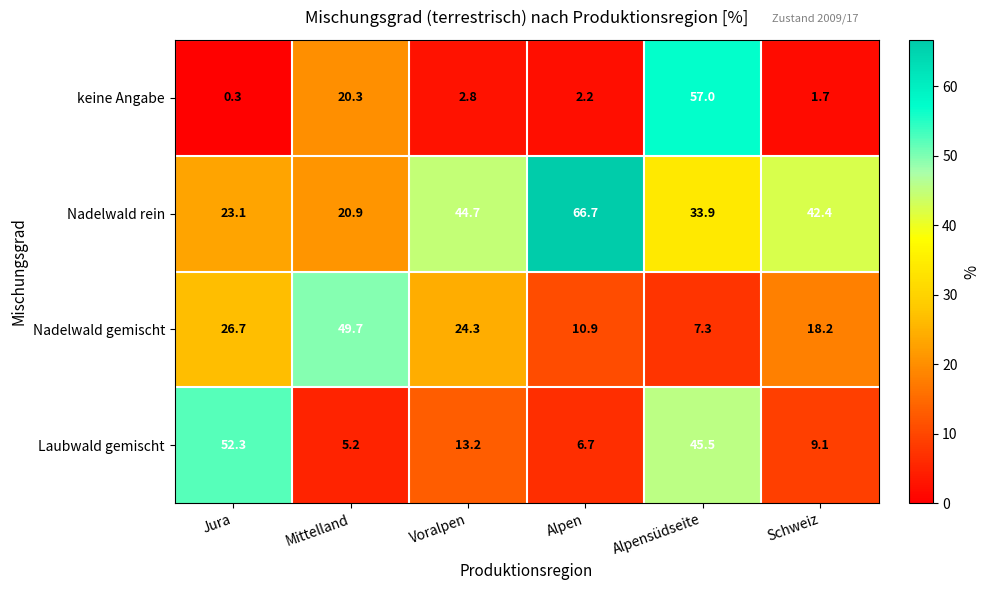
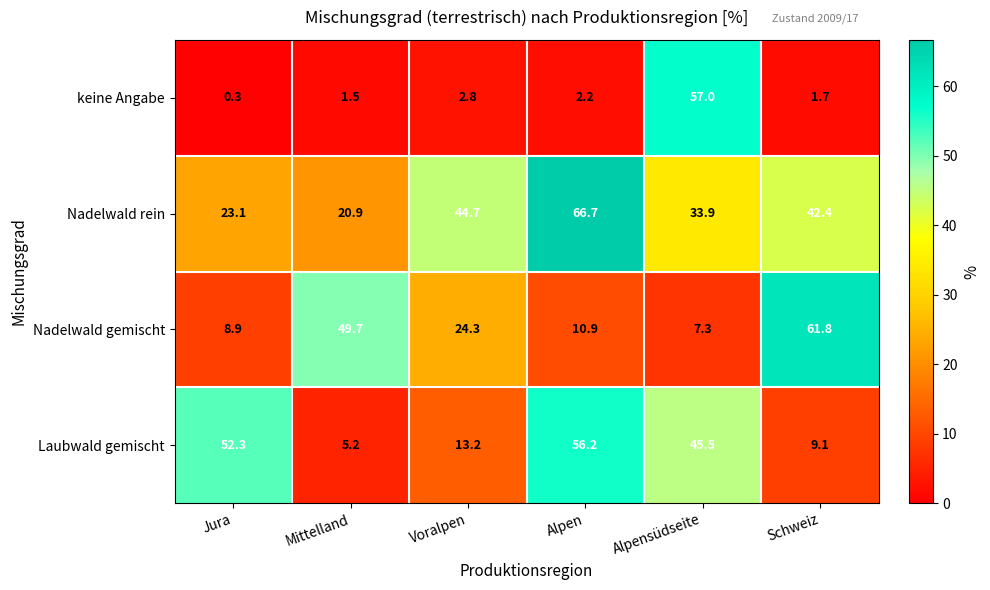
keine Angabe, Mittelland: 20.3 -> 1.5
Nadelwald gemischt, Jura: 26.7 -> 8.9
Nadelwald gemischt, Schweiz: 18.2 -> 61.8
Laubwald gemischt, Alpen: 6.7 -> 56.2
